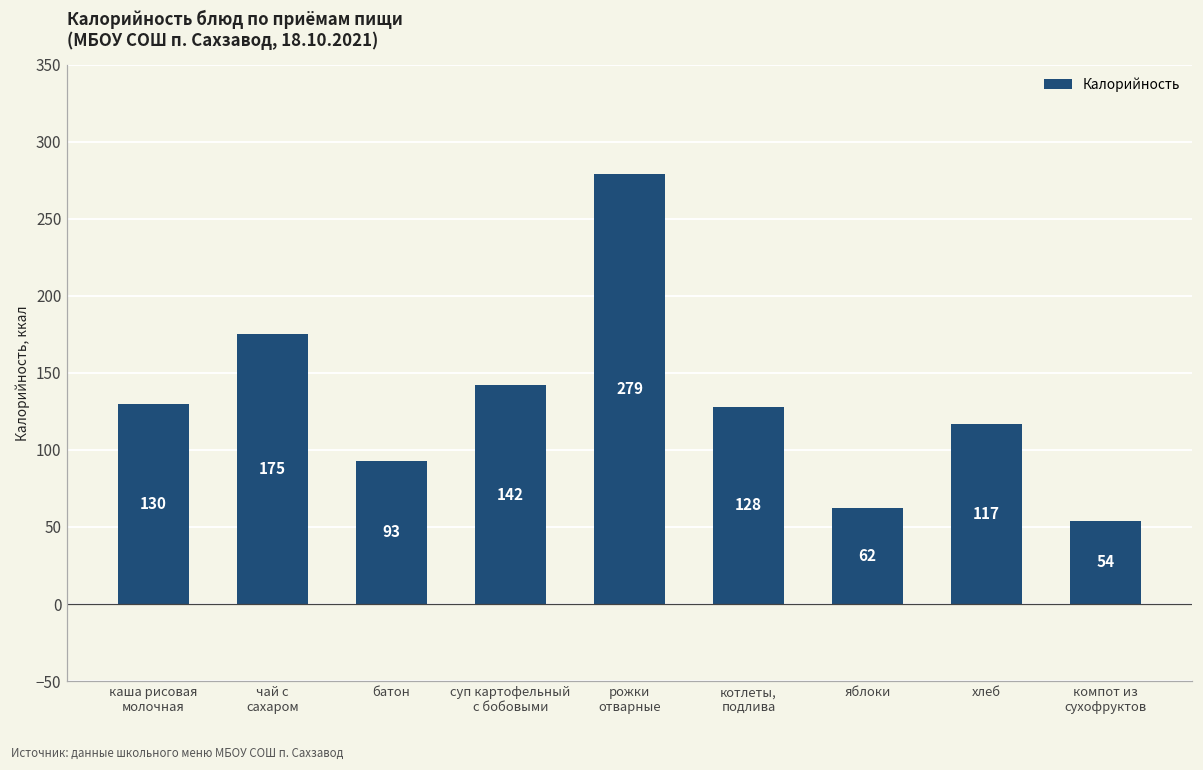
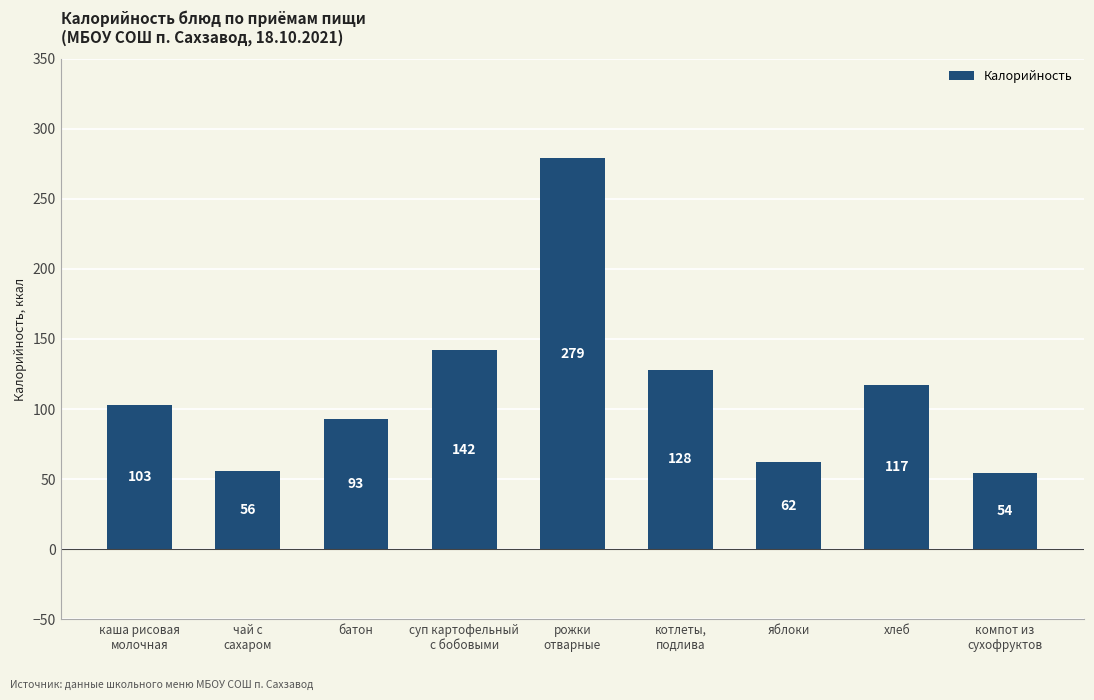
каша рисовая молочная: 130 -> 103
чай с сахаром: 175 -> 56
